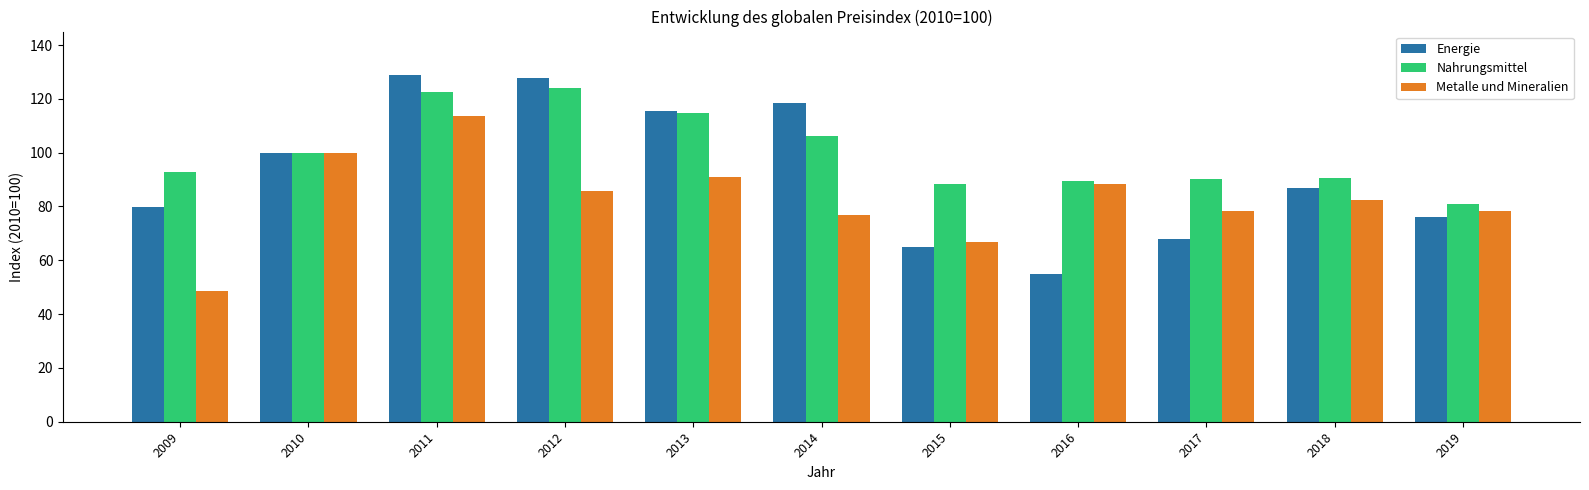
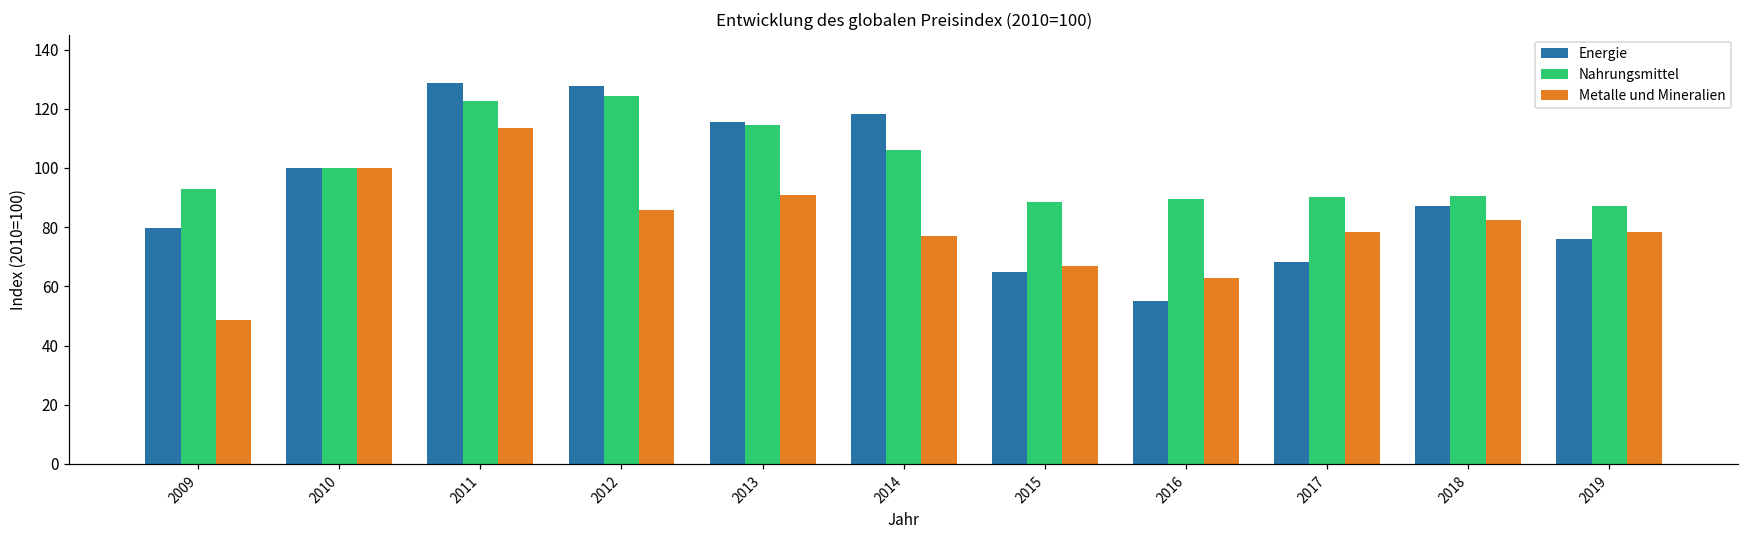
Metalle und Mineralien, 2016: 88 -> 63
Nahrungsmittel, 2019: 81 -> 87
